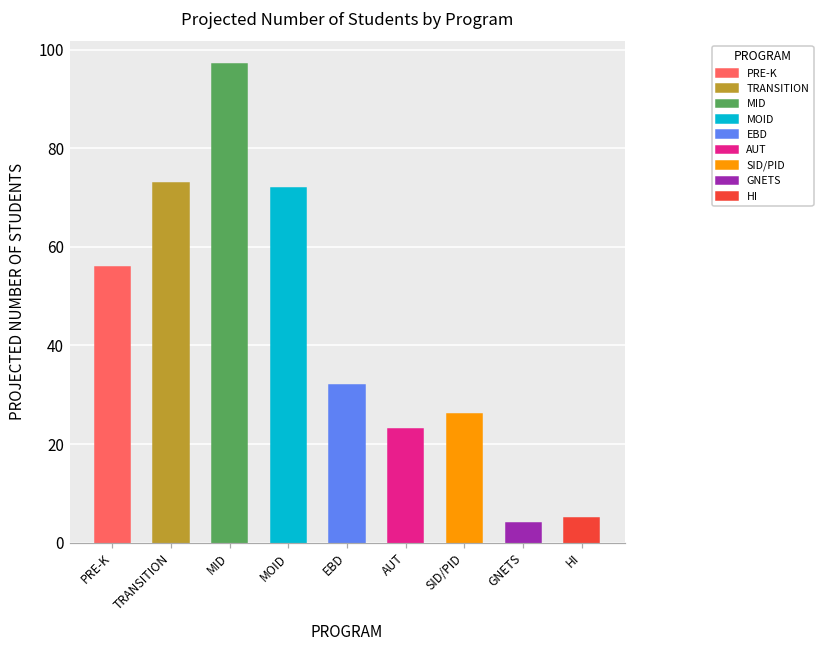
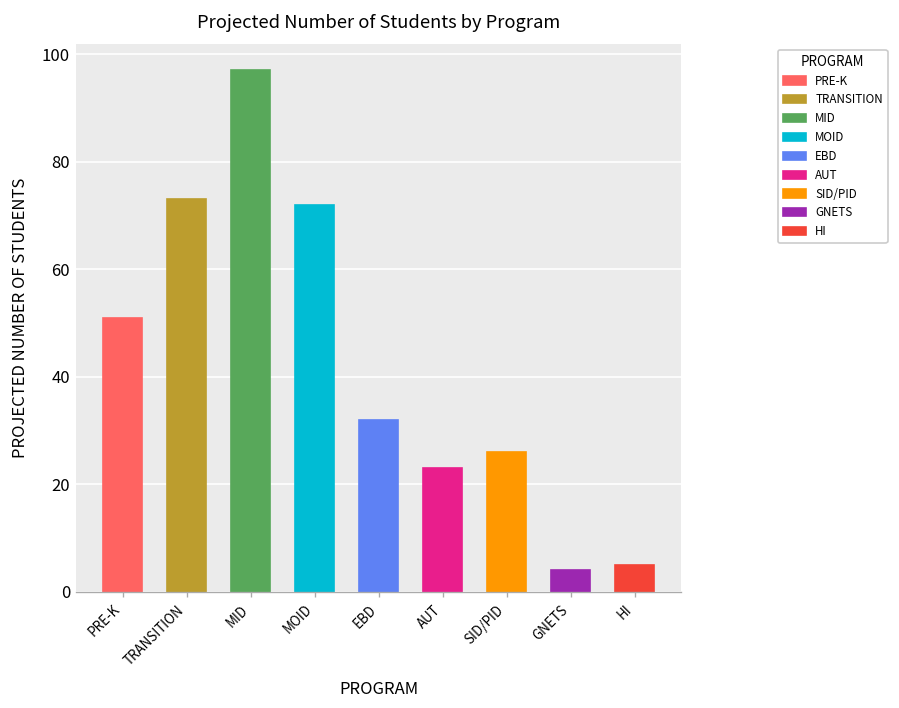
PRE-K: 56 -> 51
